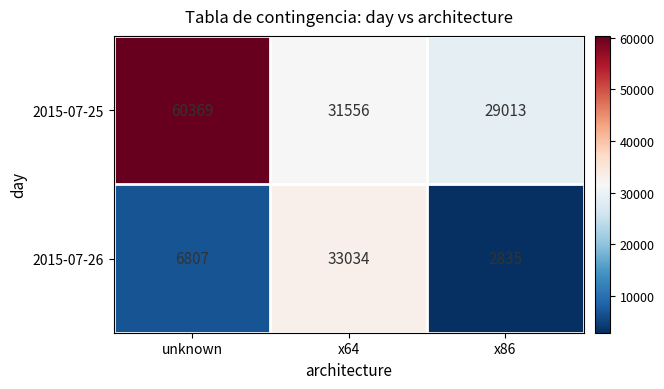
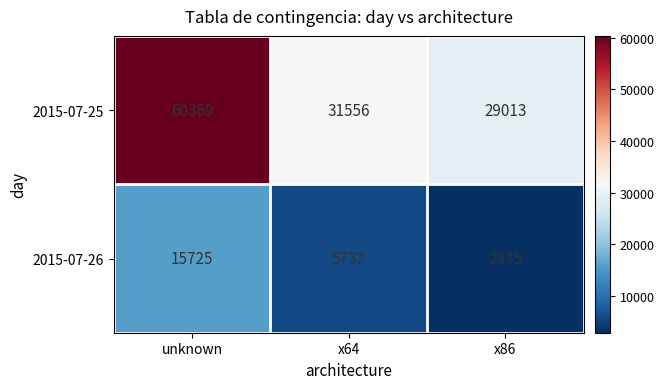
2015-07-26, unknown: 6807 -> 15725
2015-07-26, x64: 33034 -> 5732
